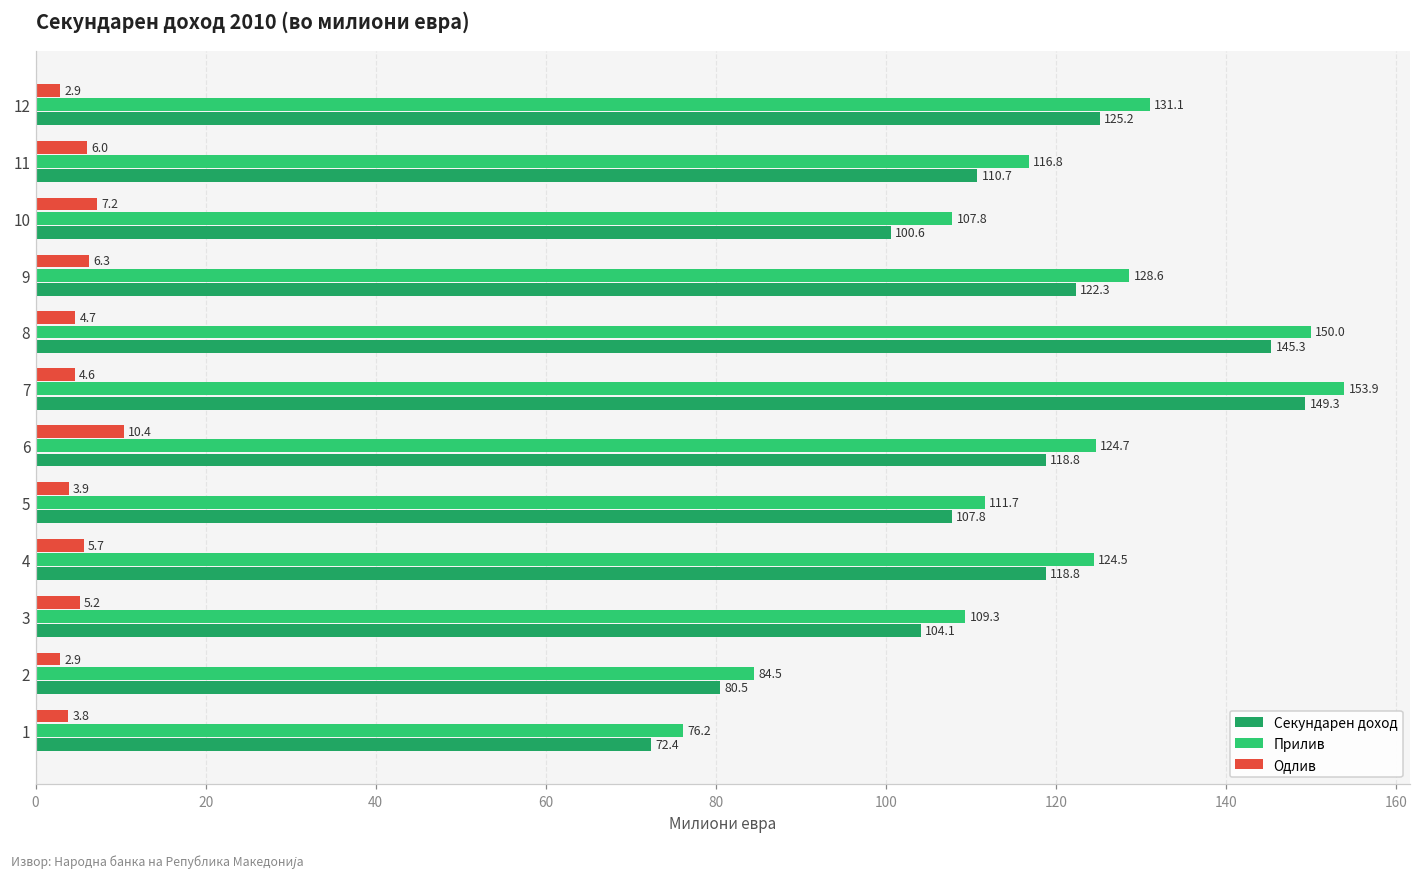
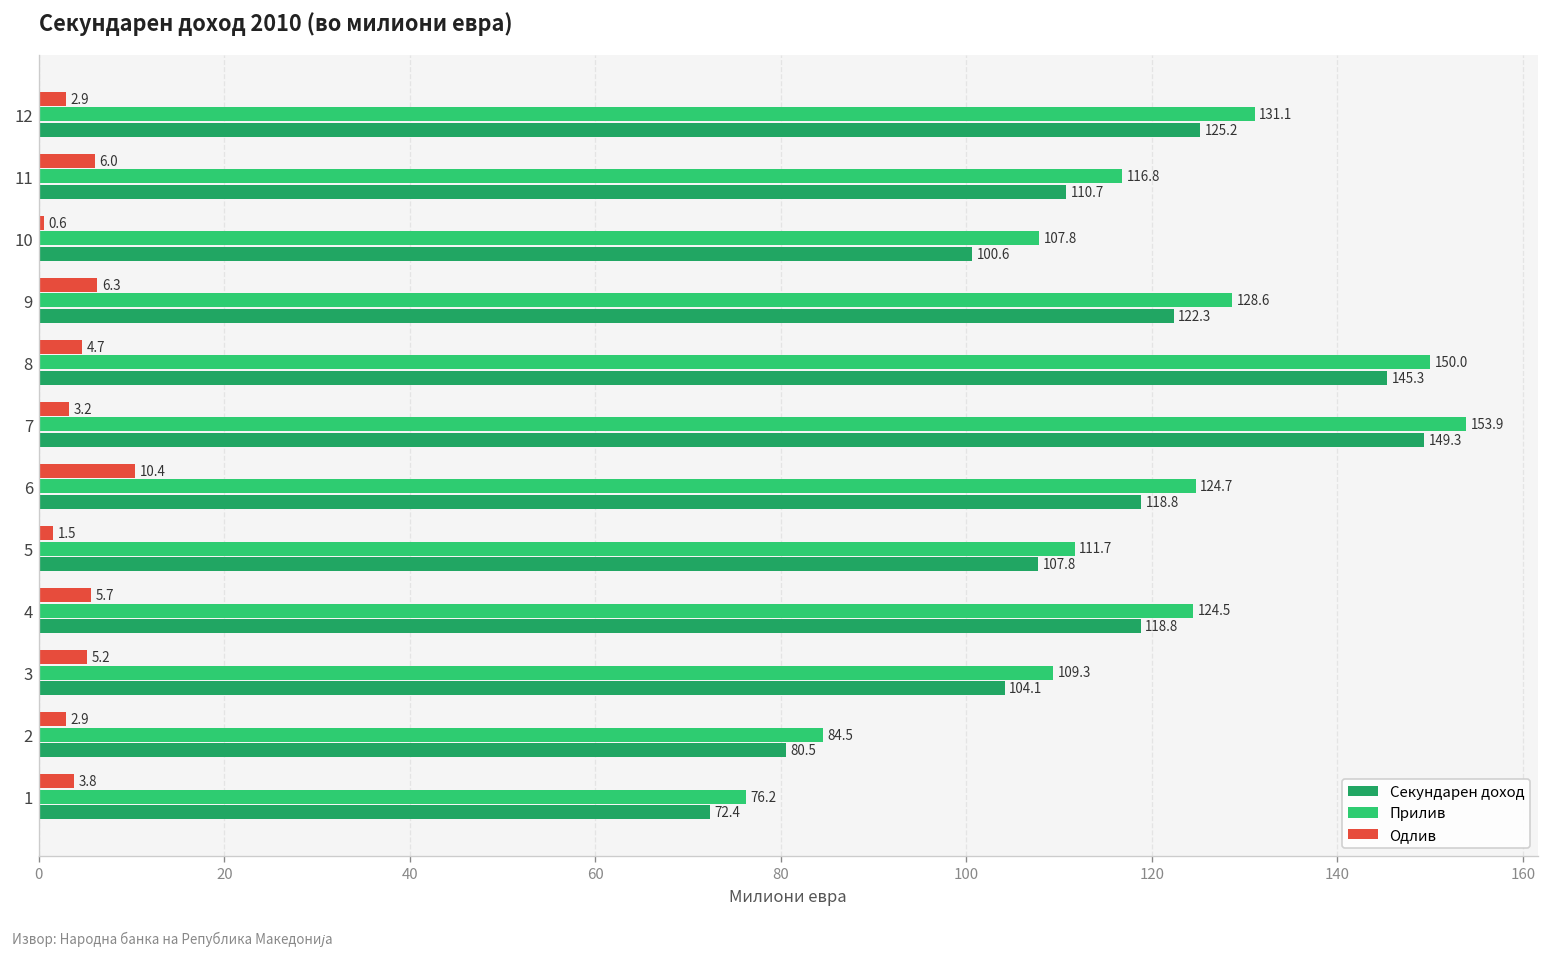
Одлив, 10: 7.2 -> 0.6
Одлив, 7: 4.6 -> 3.2
Одлив, 5: 3.9 -> 1.5
